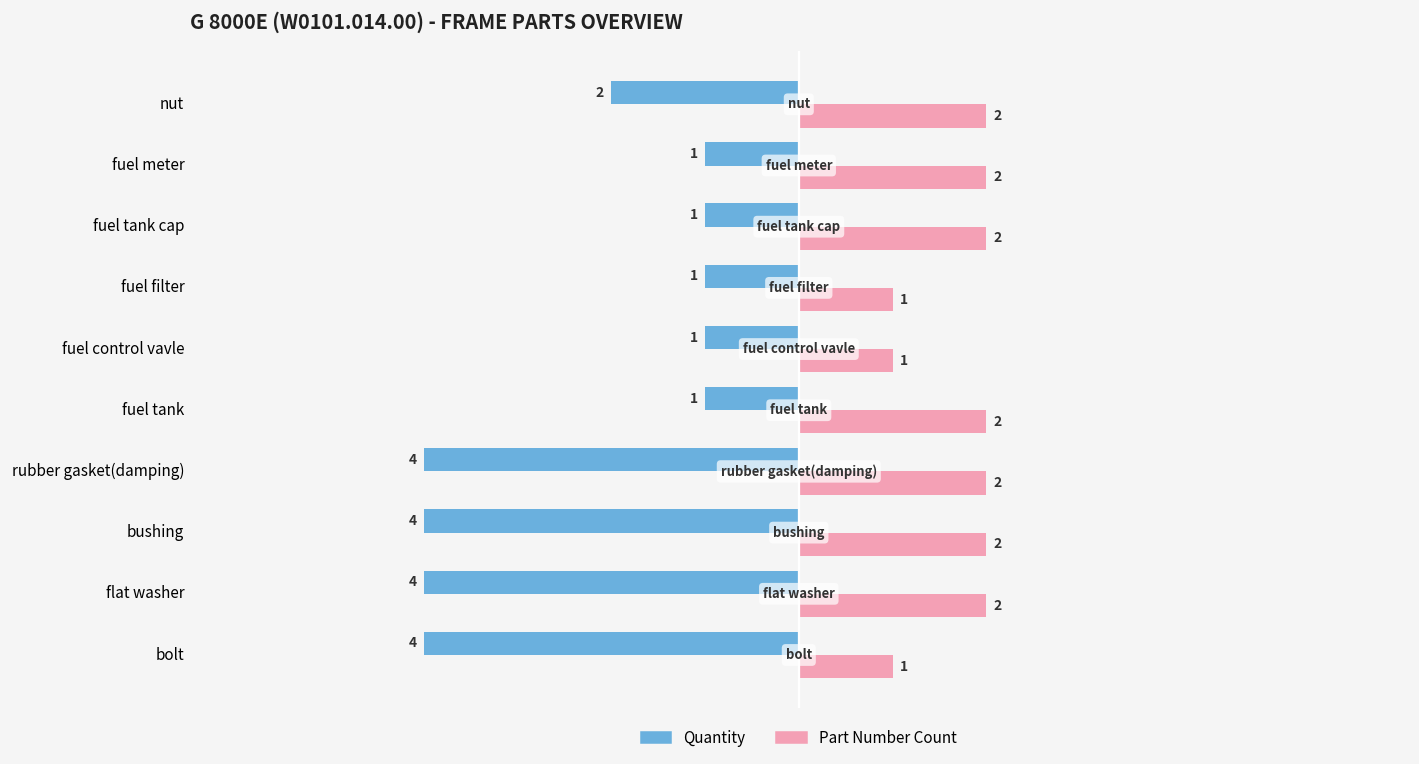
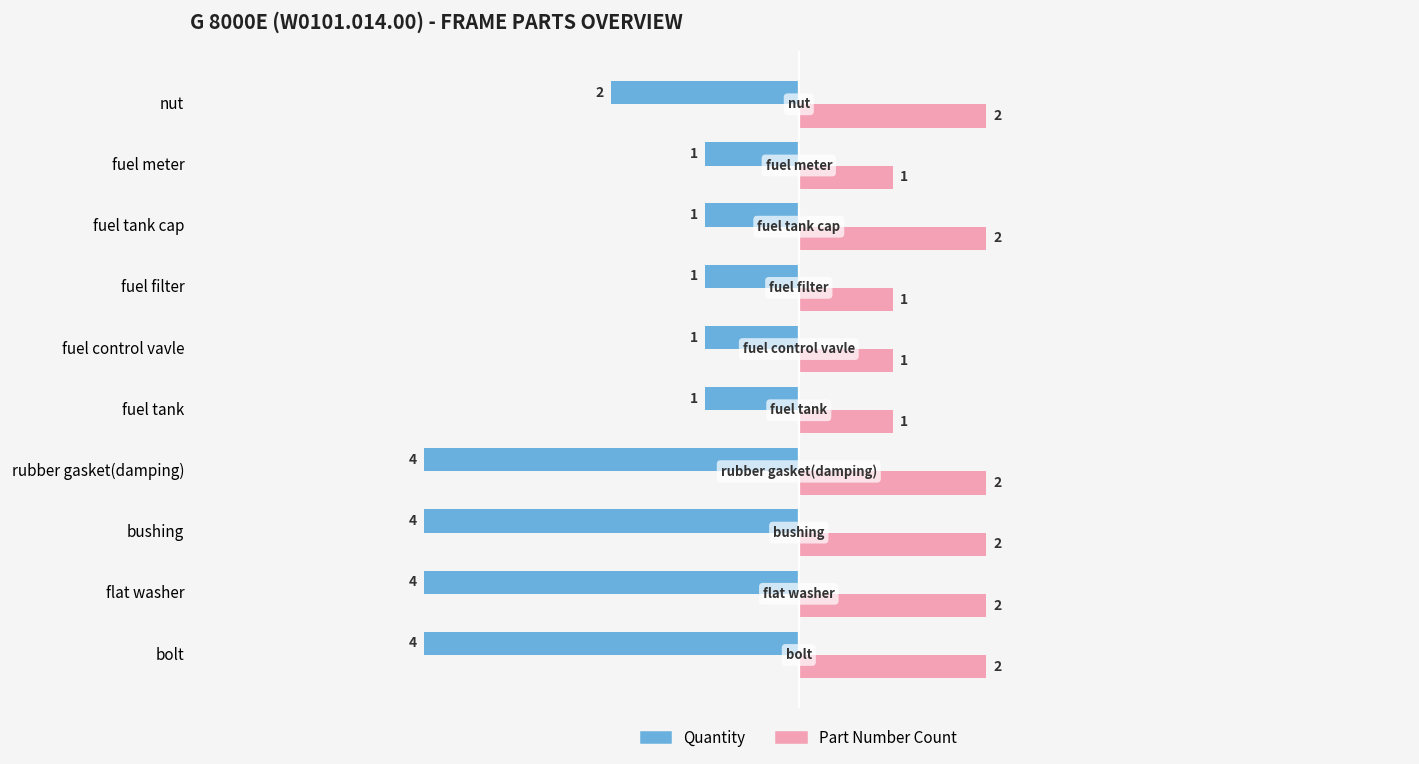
Part Number Count, fuel meter: 2 -> 1
Part Number Count, fuel tank: 2 -> 1
Part Number Count, bolt: 1 -> 2
